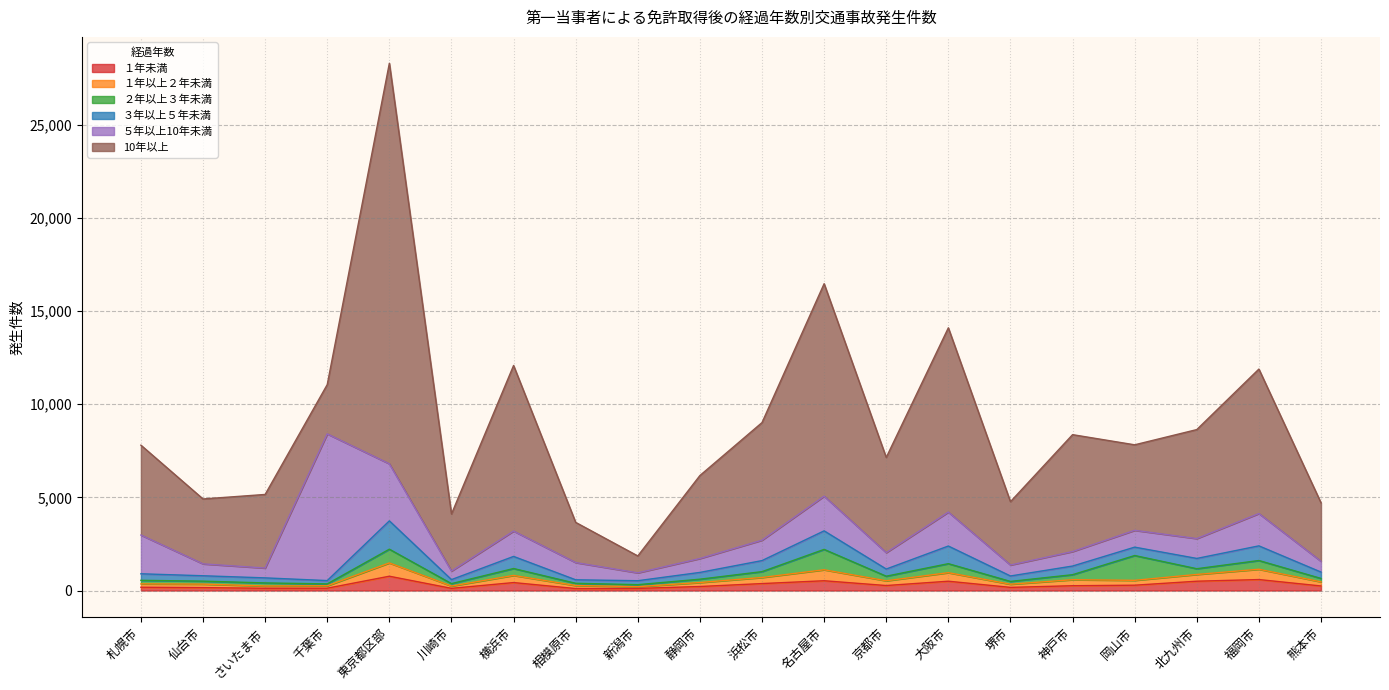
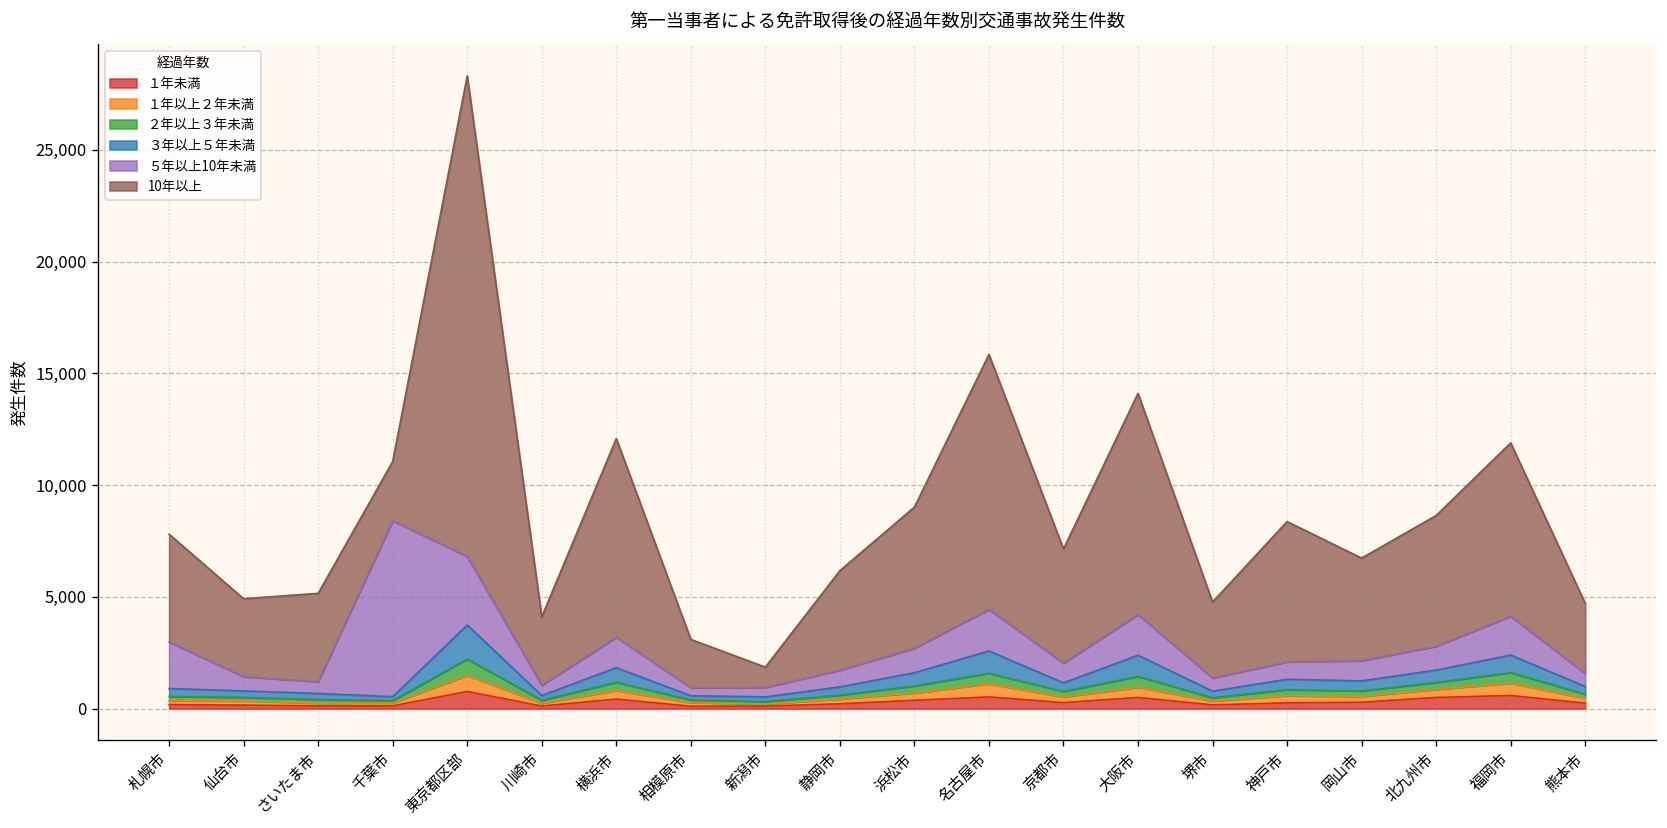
５年以上10年未満, 相模原市: 900 -> 400
２年以上３年未満, 名古屋市: 1,100 -> 500
２年以上３年未満, 岡山市: 1,300 -> 200
